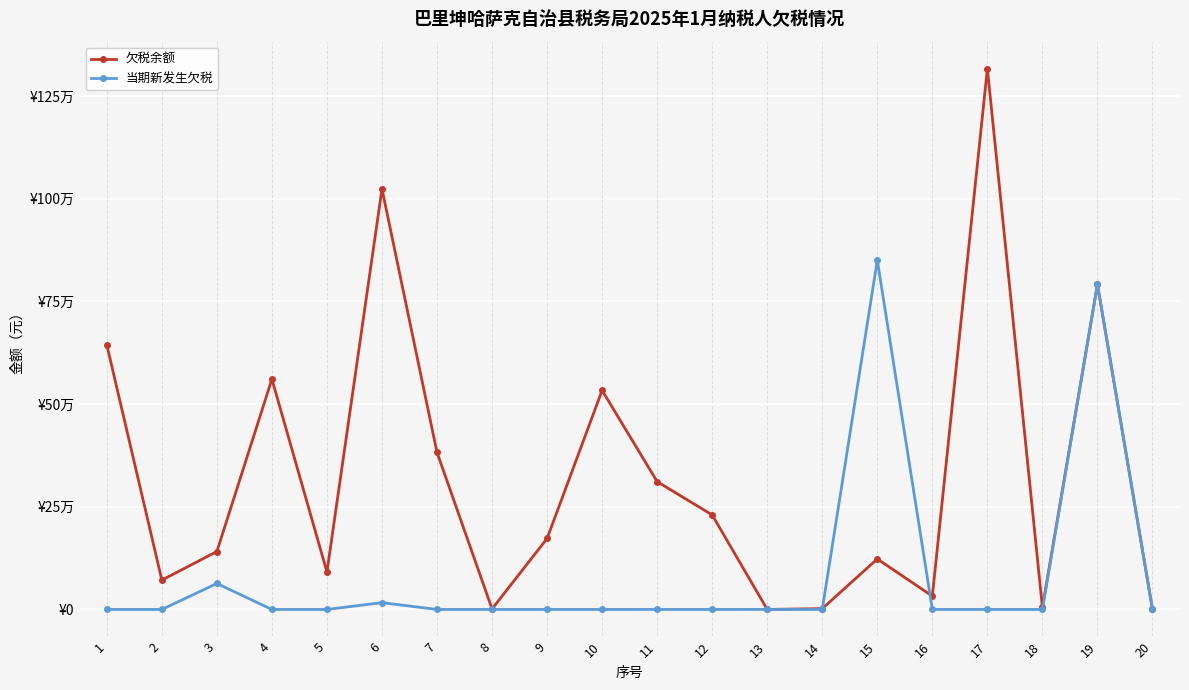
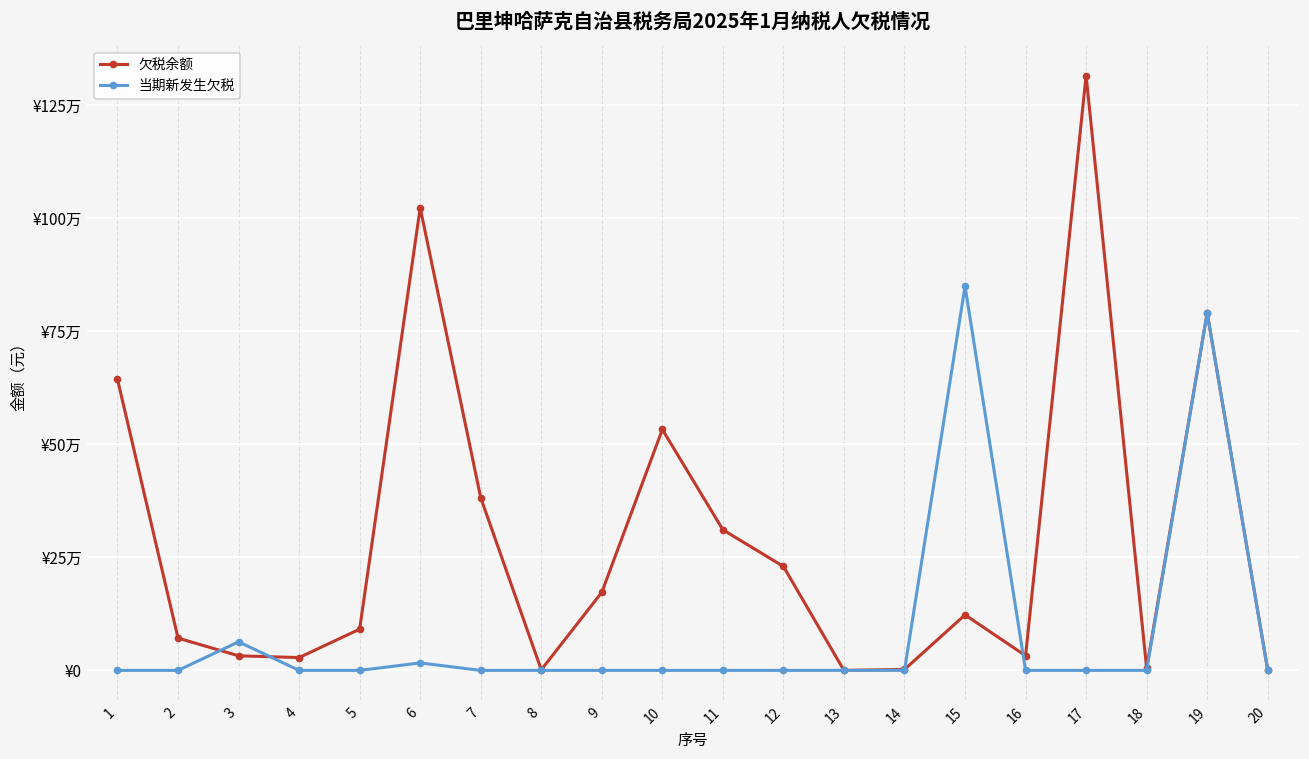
欠税余额, 3: ¥14万 -> ¥3万
欠税余额, 4: ¥56万 -> ¥3万
